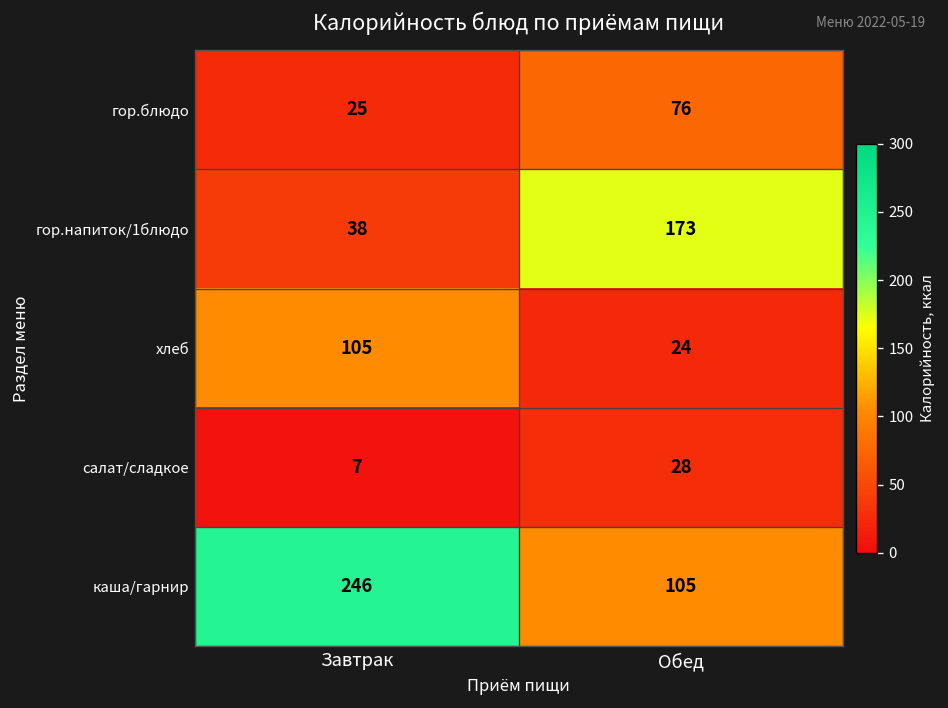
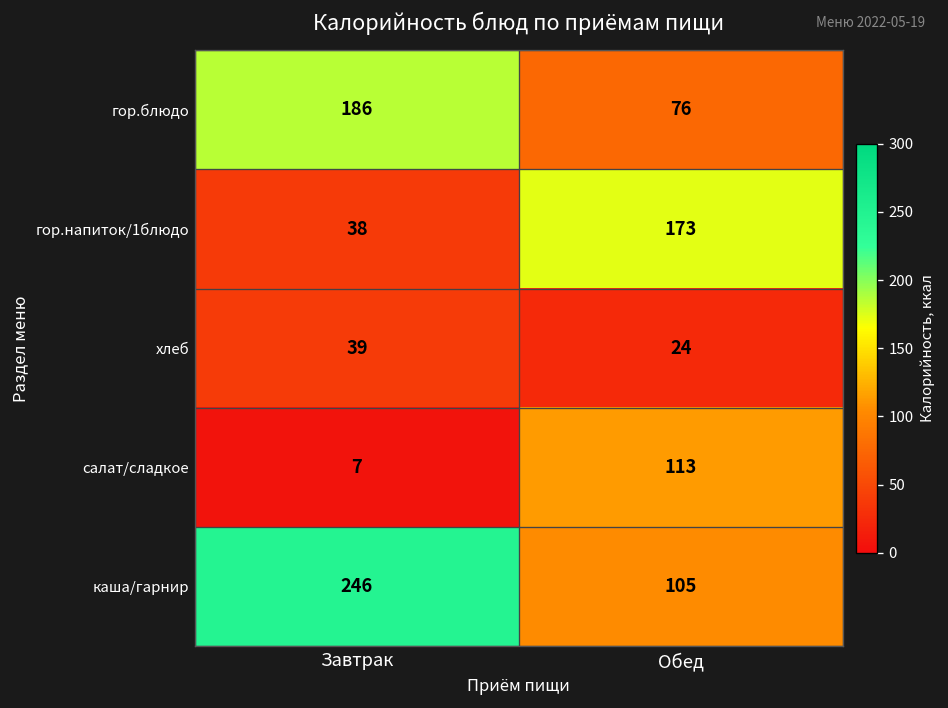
гор.блюдо, Завтрак: 25 -> 186
хлеб, Завтрак: 105 -> 39
салат/сладкое, Обед: 28 -> 113
